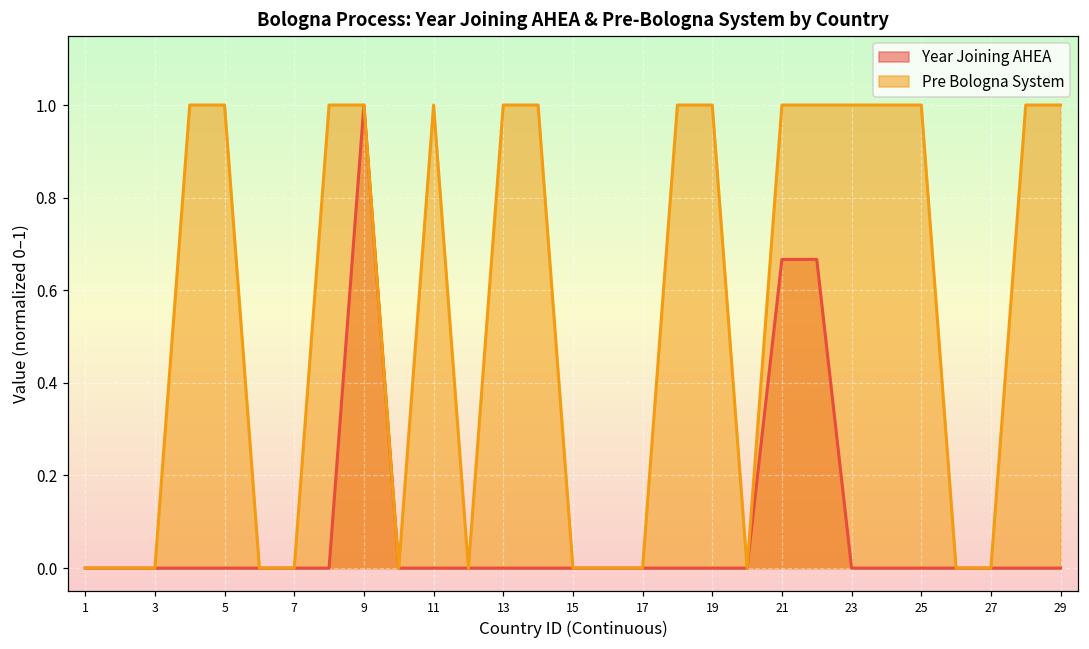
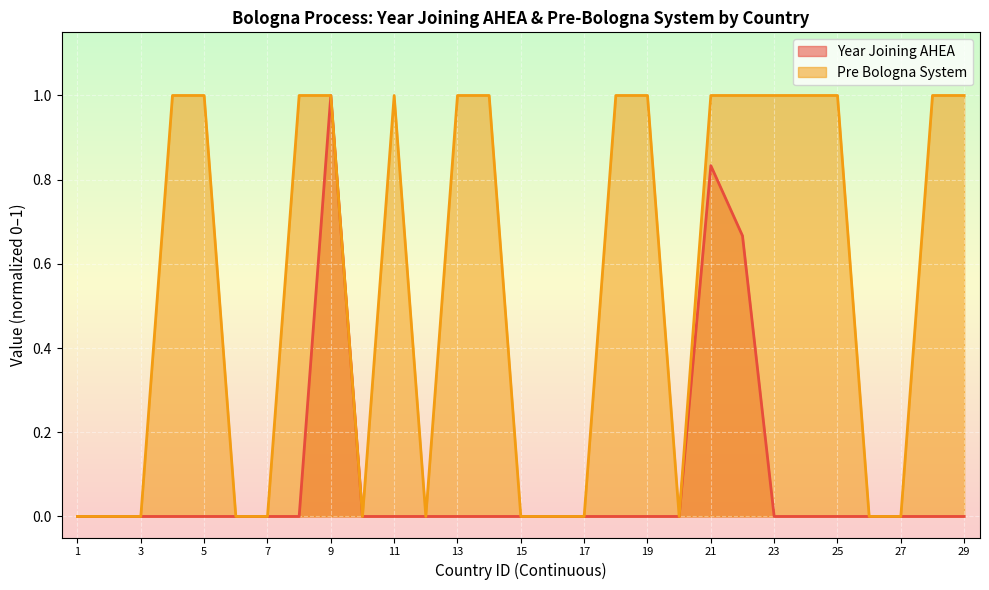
Year Joining AHEA, 21: 0.67 -> 0.83
